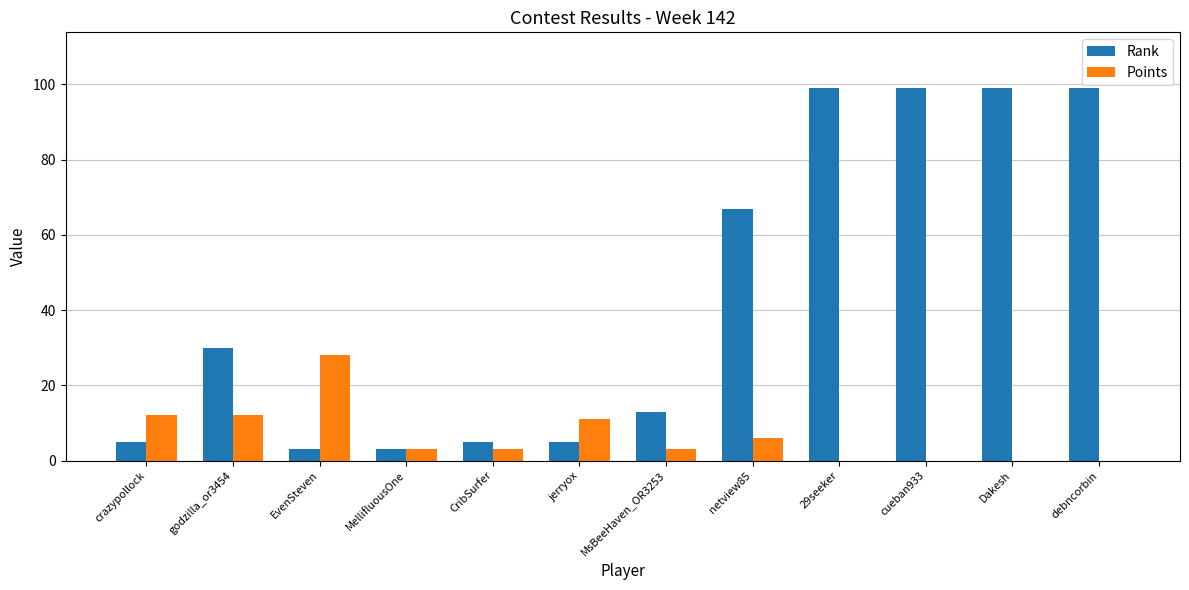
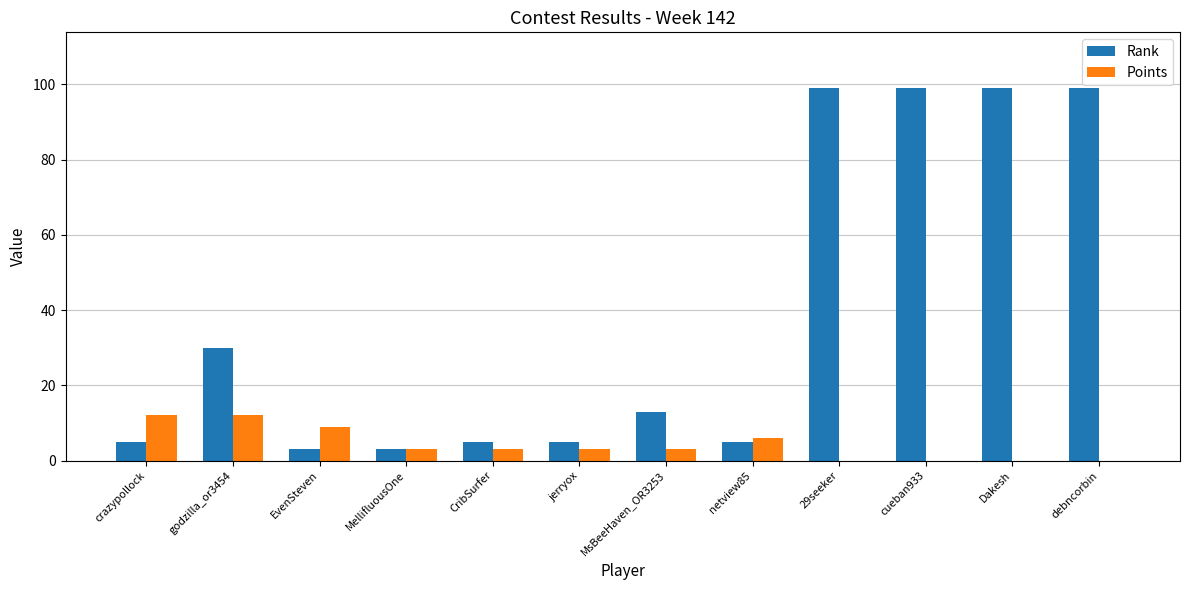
Points, EvenSteven: 28 -> 9
Points, jerryox: 11 -> 3
Rank, netview85: 67 -> 5
